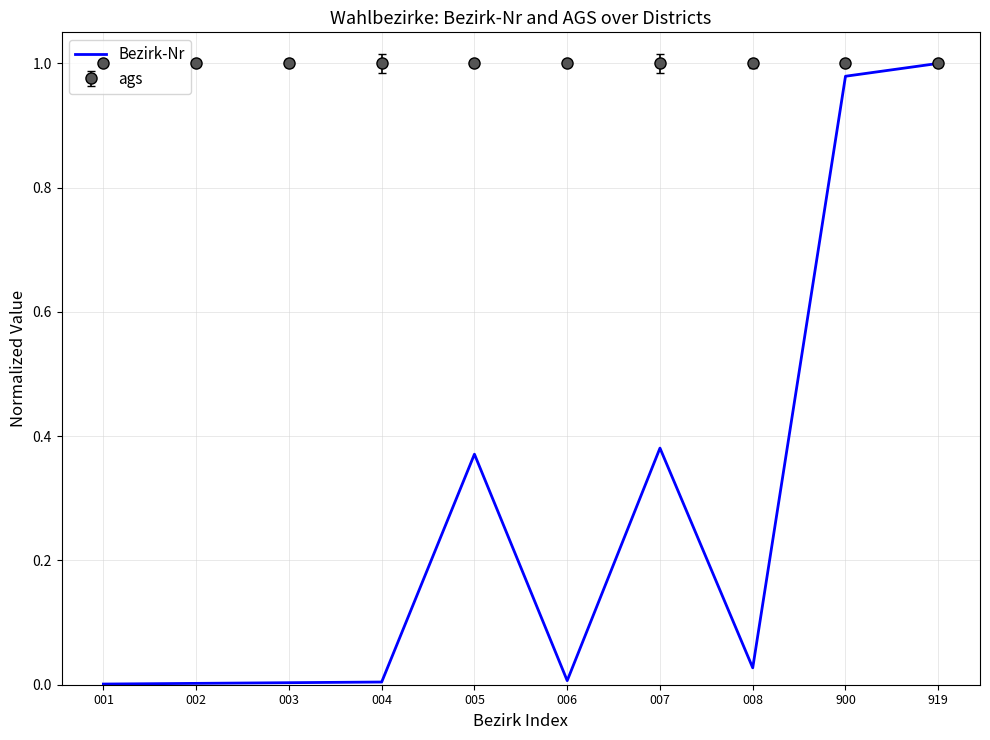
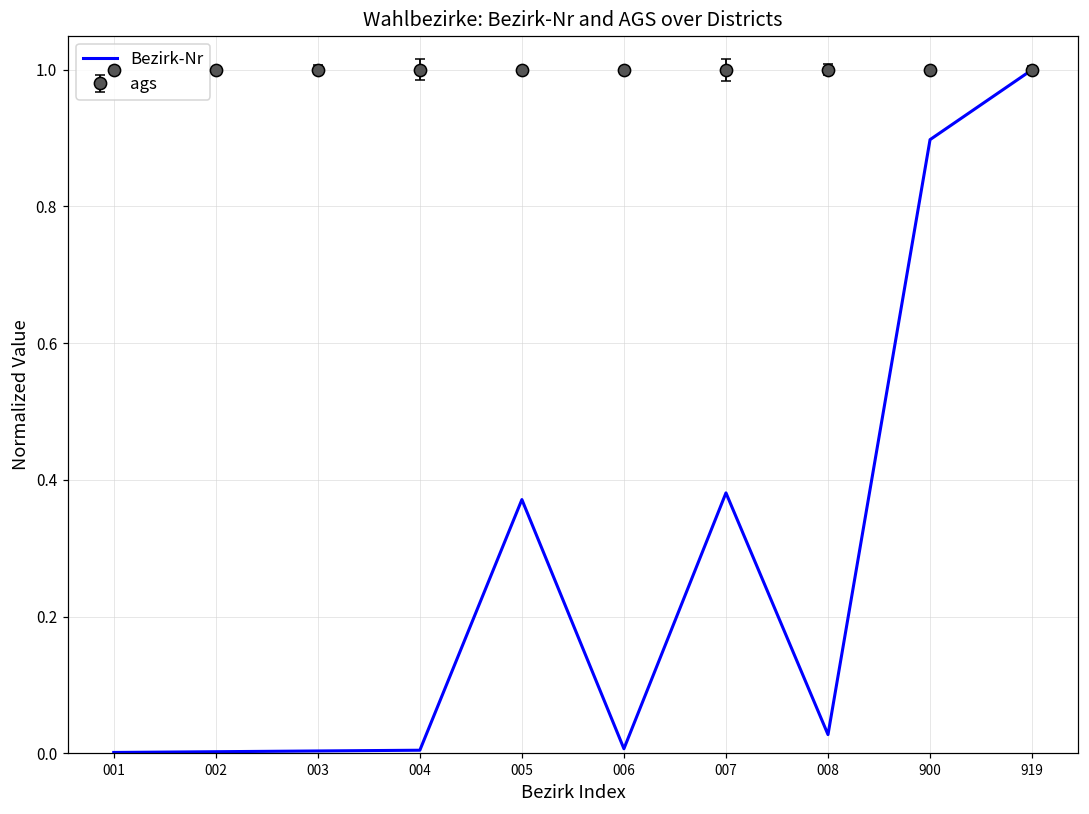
Bezirk-Nr, 900: 0.98 -> 0.90
